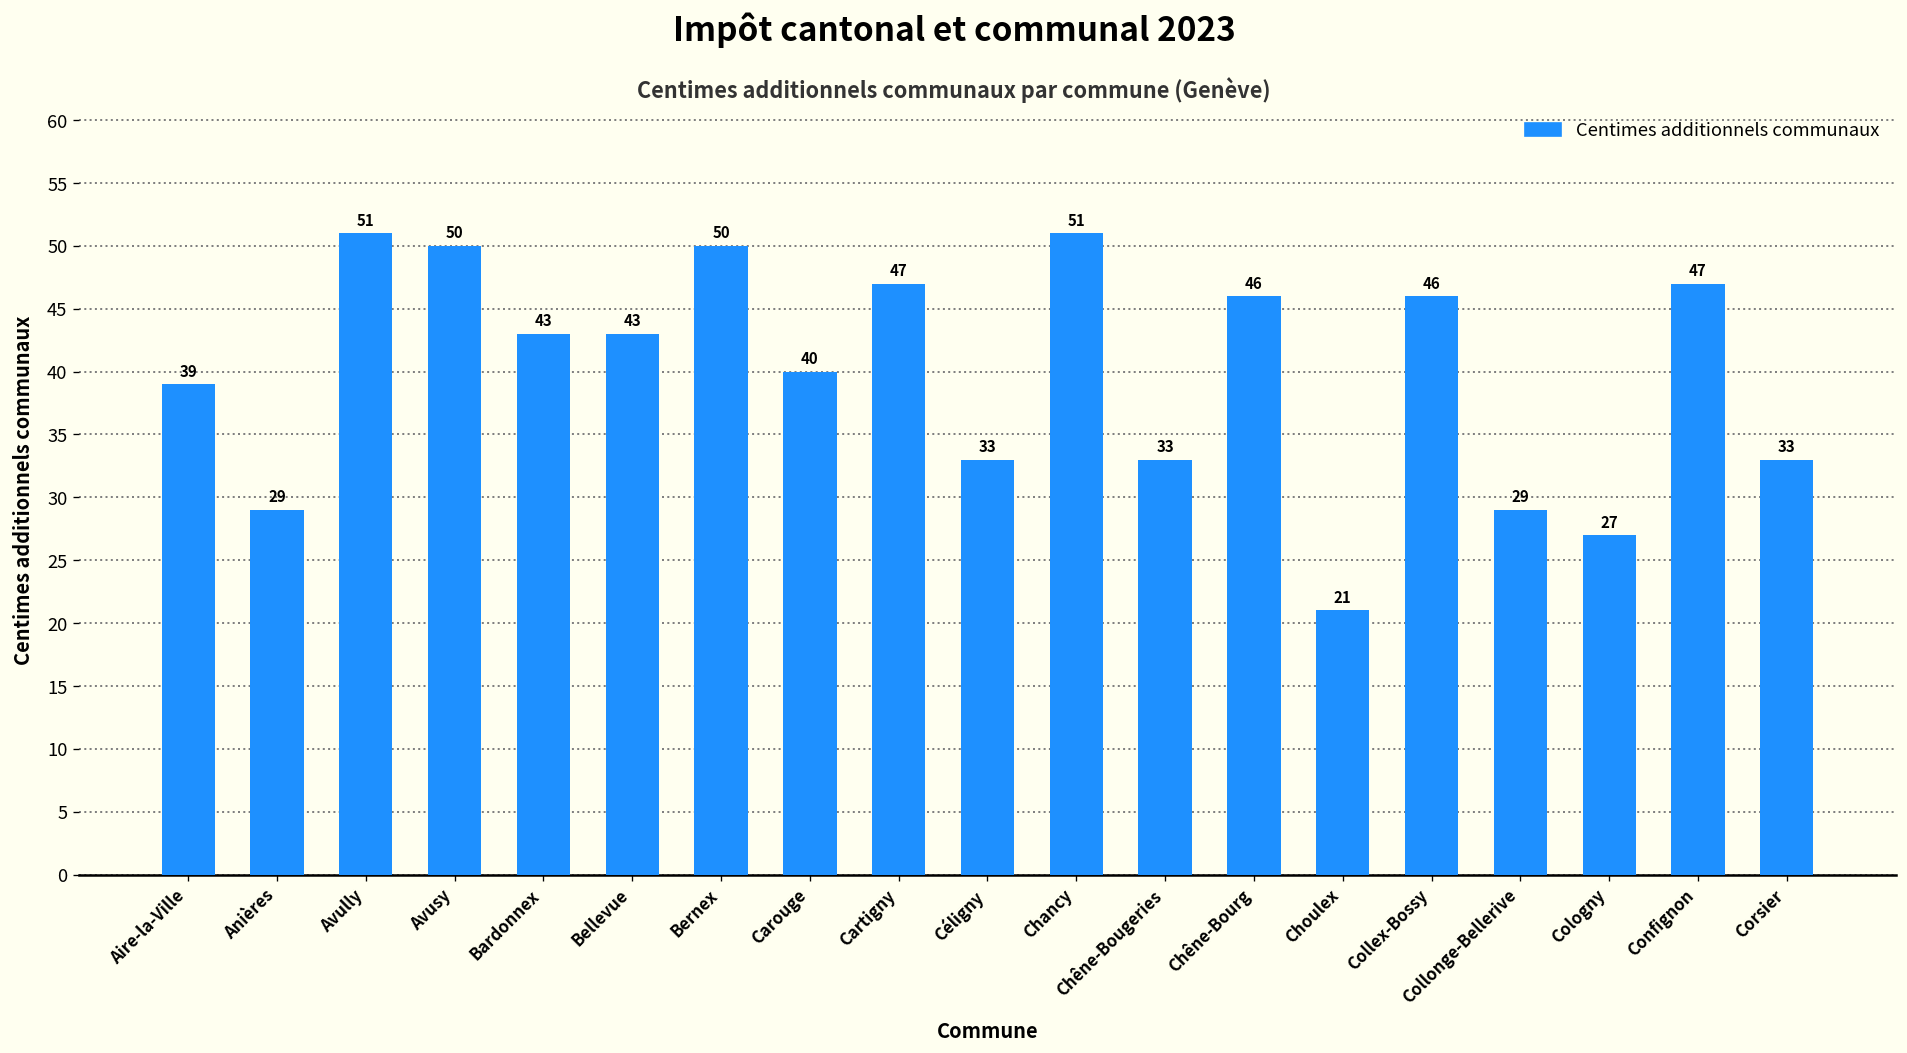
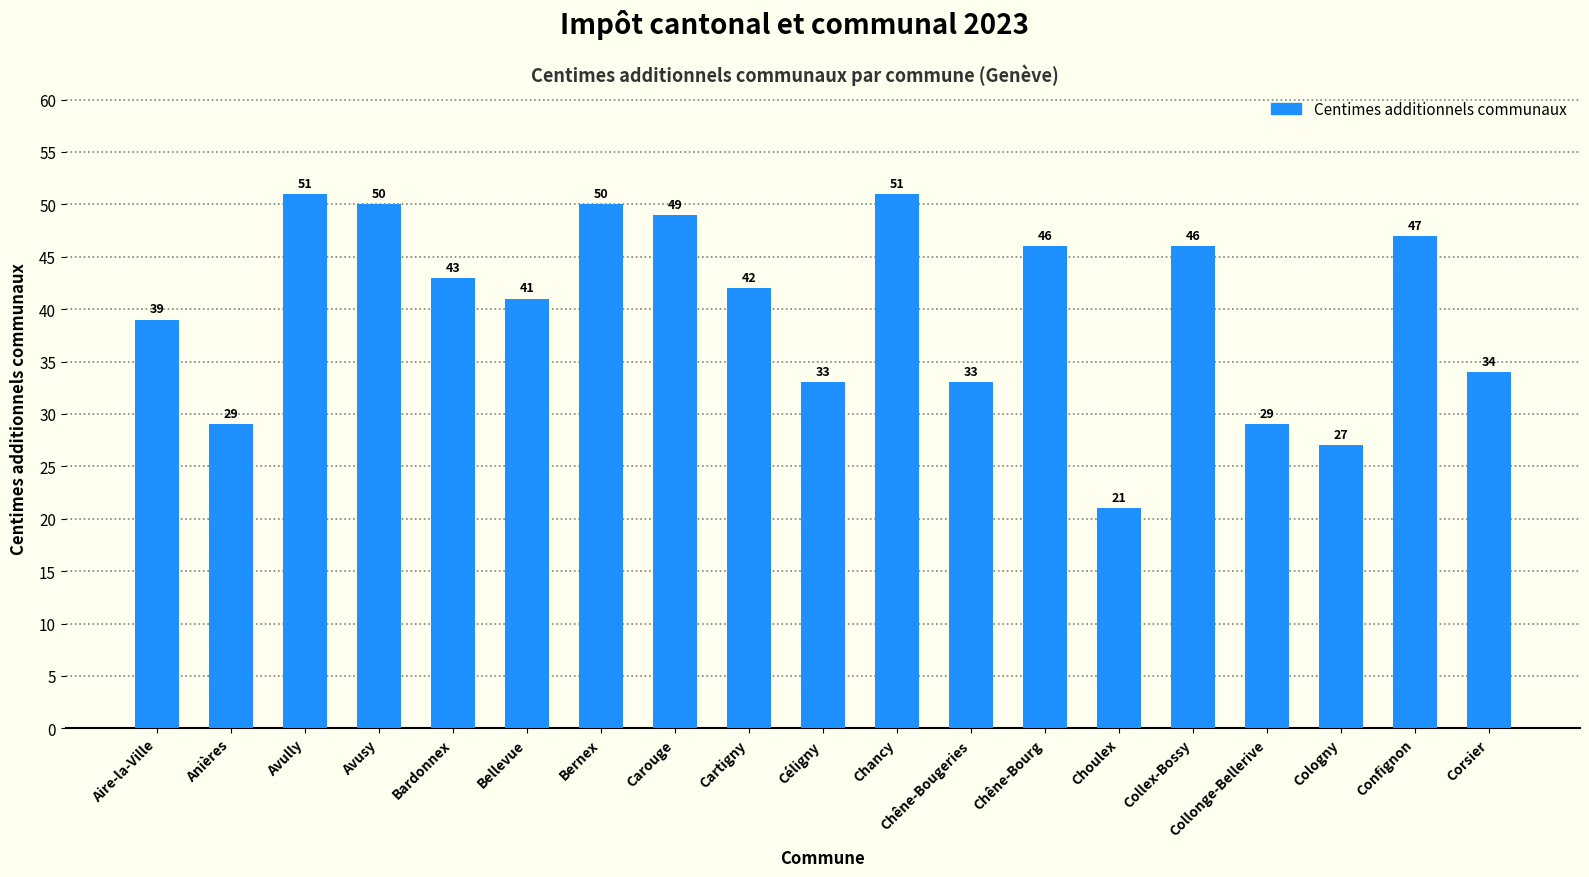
Bellevue: 43 -> 41
Carouge: 40 -> 49
Cartigny: 47 -> 42
Corsier: 33 -> 34
